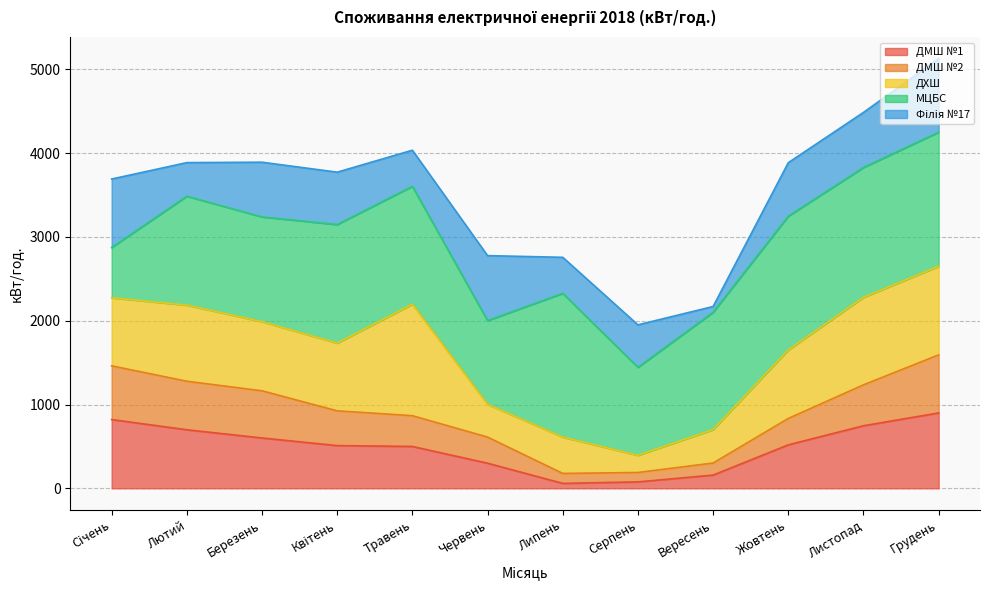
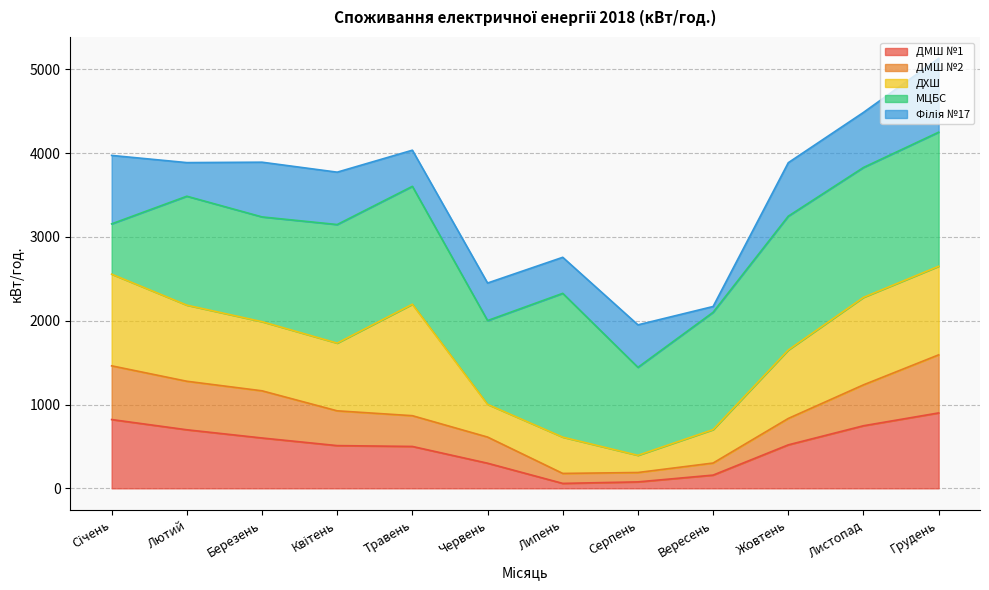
ДХШ, Січень: 800 -> 1100
Філія №17, Червень: 800 -> 400
